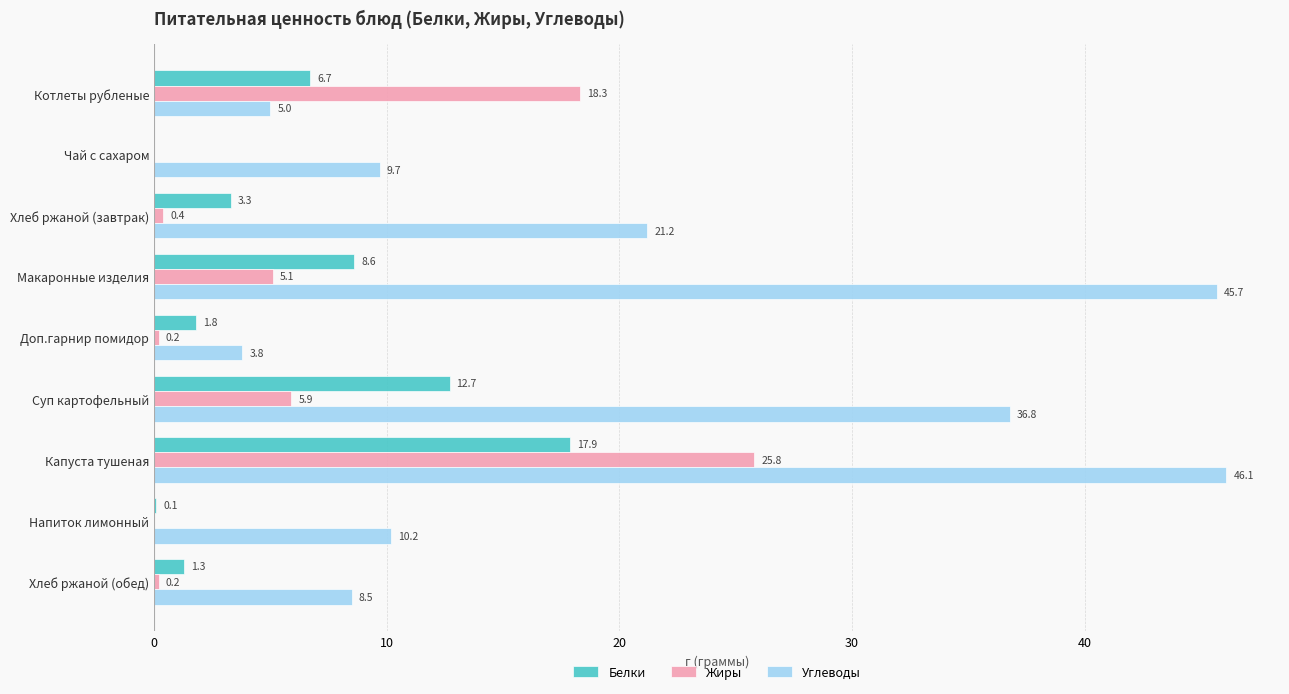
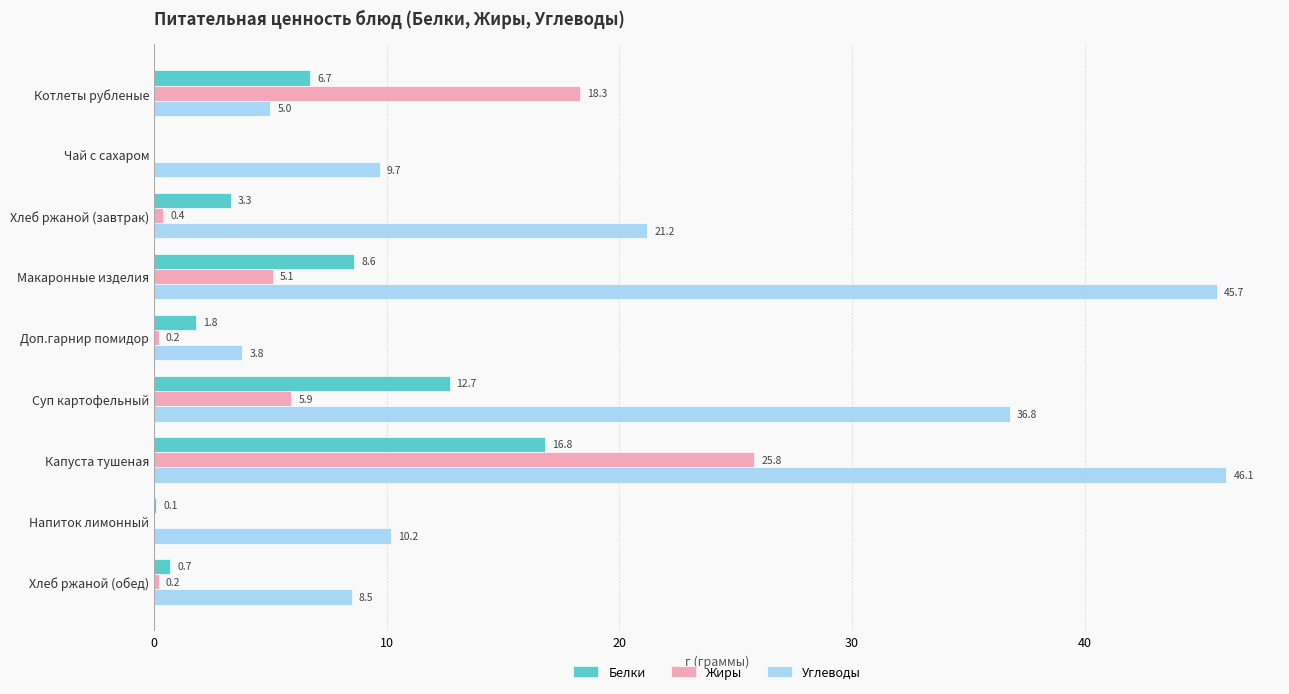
Белки, Капуста тушеная: 17.9 -> 16.8
Белки, Хлеб ржаной (обед): 1.3 -> 0.7
